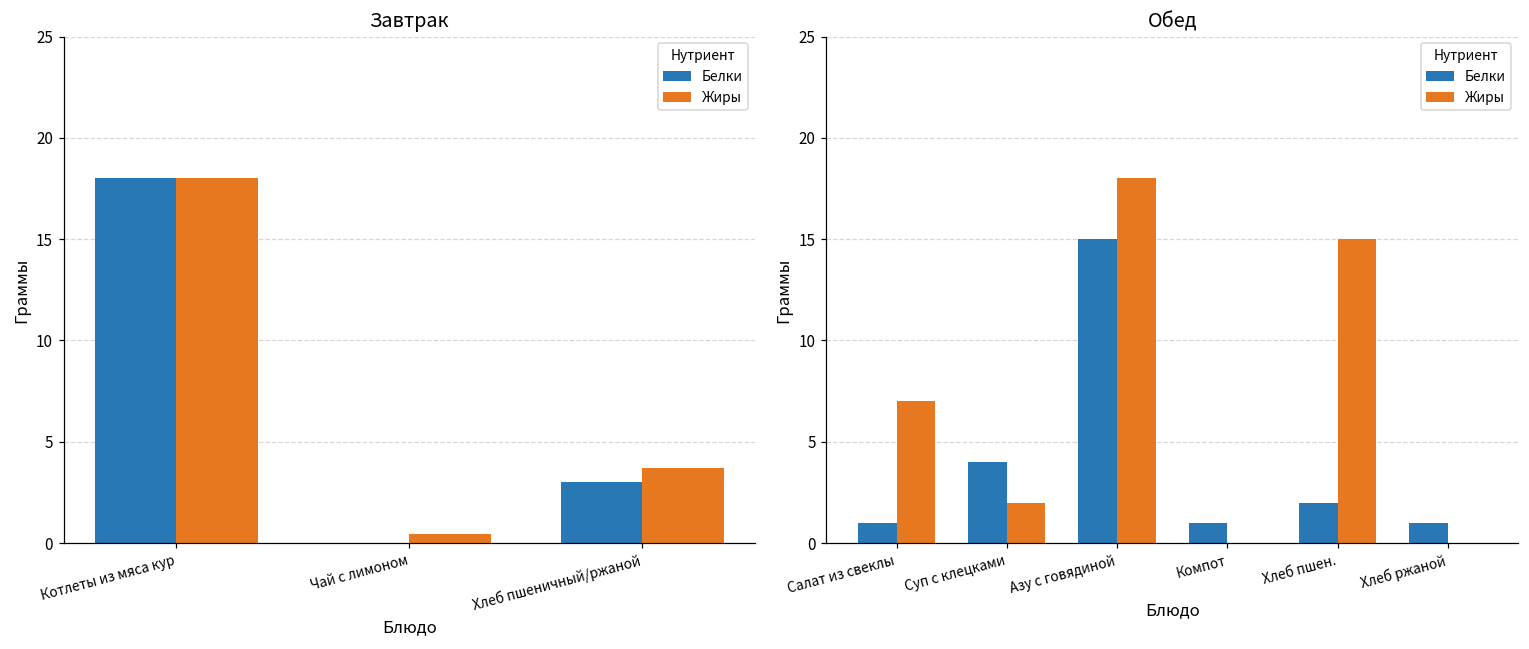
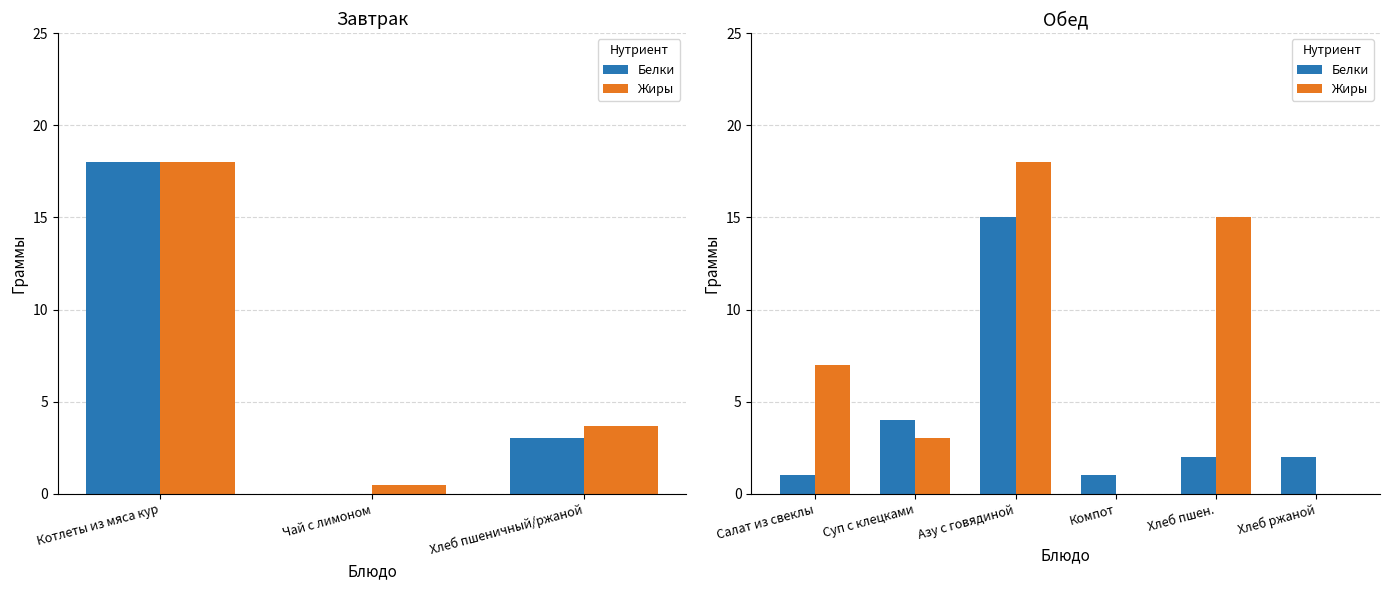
Обед, Жиры, Суп с клецками: 2 -> 3
Обед, Белки, Хлеб ржаной: 1 -> 2
